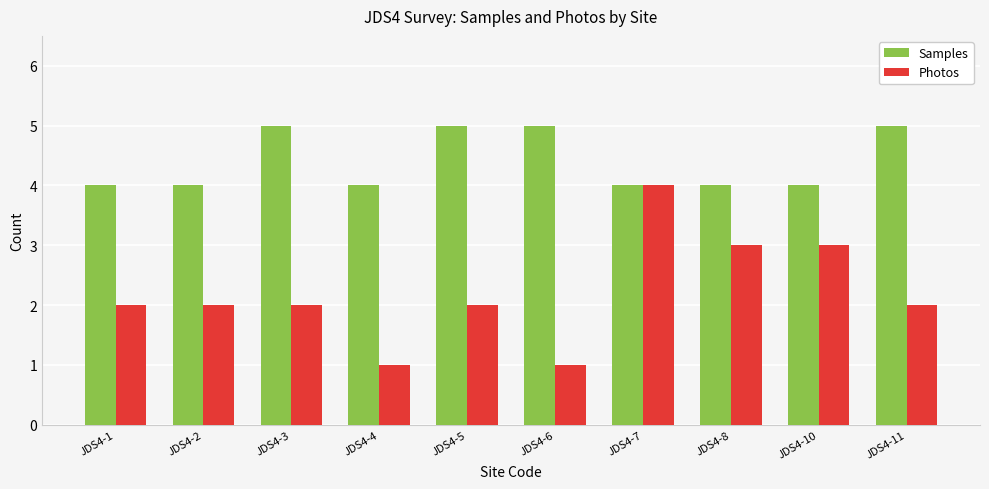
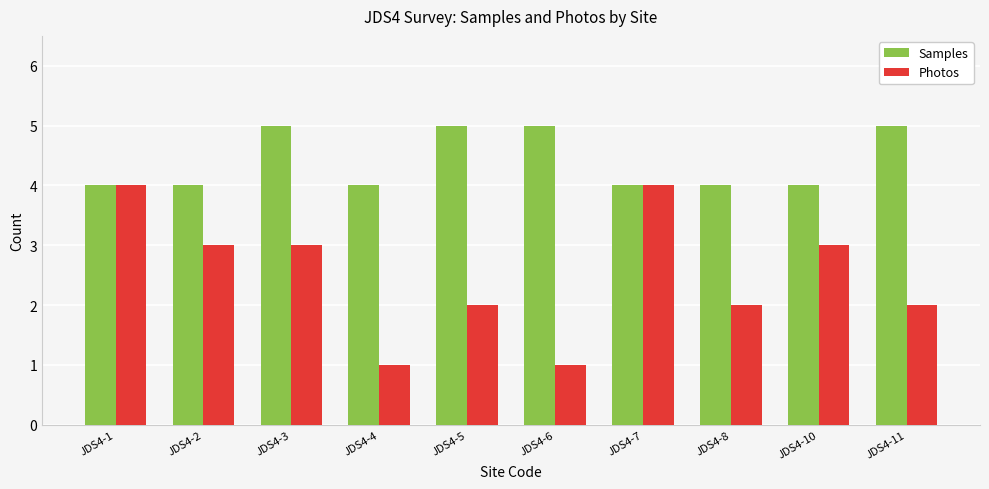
Photos, JDS4-1: 2 -> 4
Photos, JDS4-2: 2 -> 3
Photos, JDS4-3: 2 -> 3
Photos, JDS4-8: 3 -> 2
